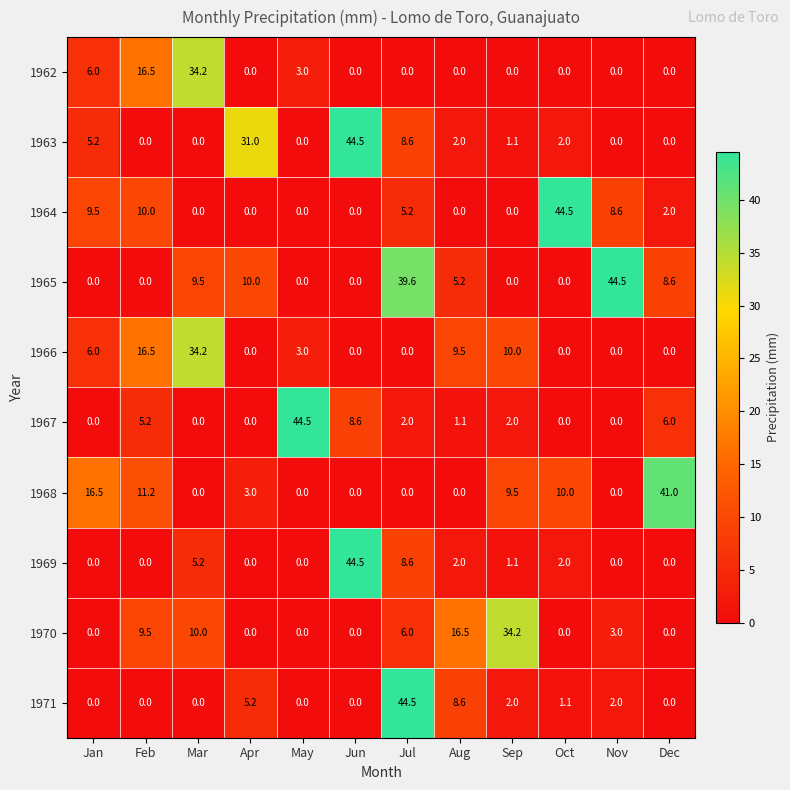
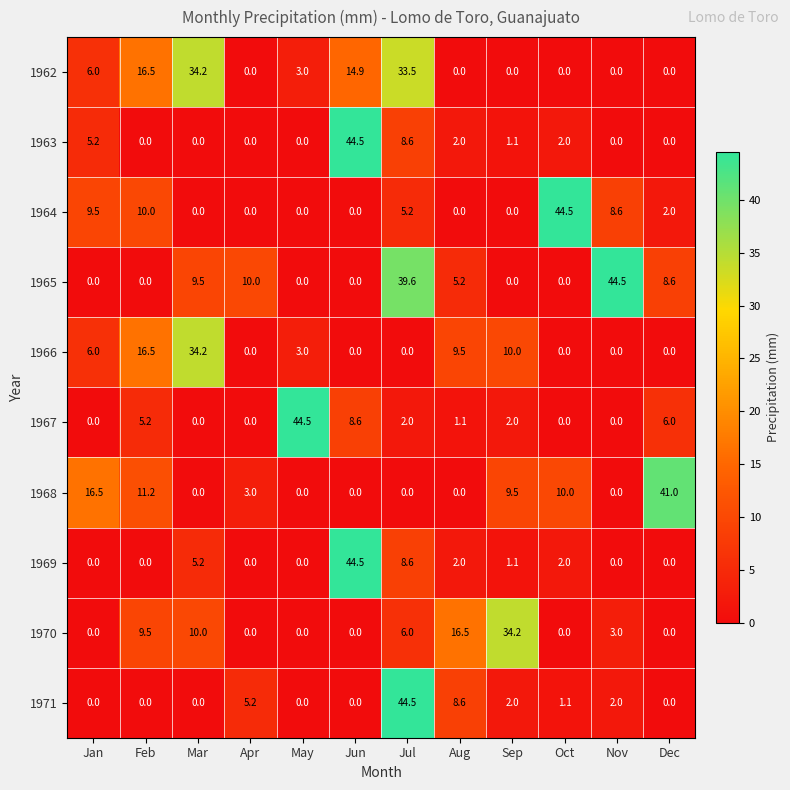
1962, Jun: 0.0 -> 14.9
1962, Jul: 0.0 -> 33.5
1963, Apr: 31.0 -> 0.0
